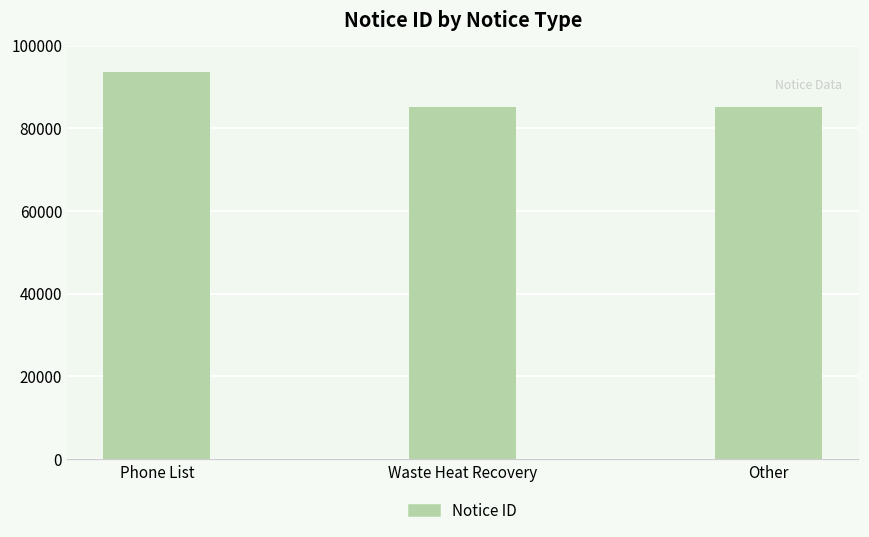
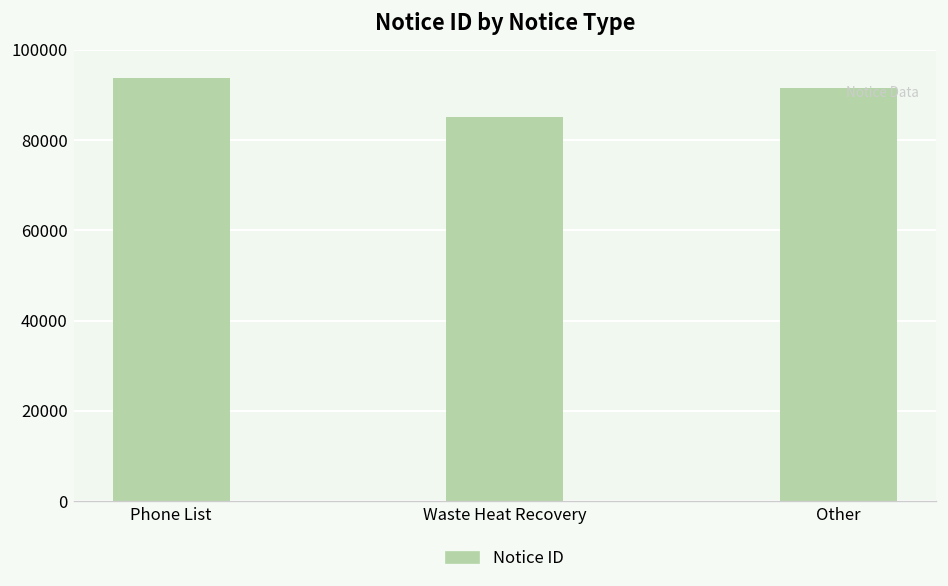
Other: 85000 -> 92000
